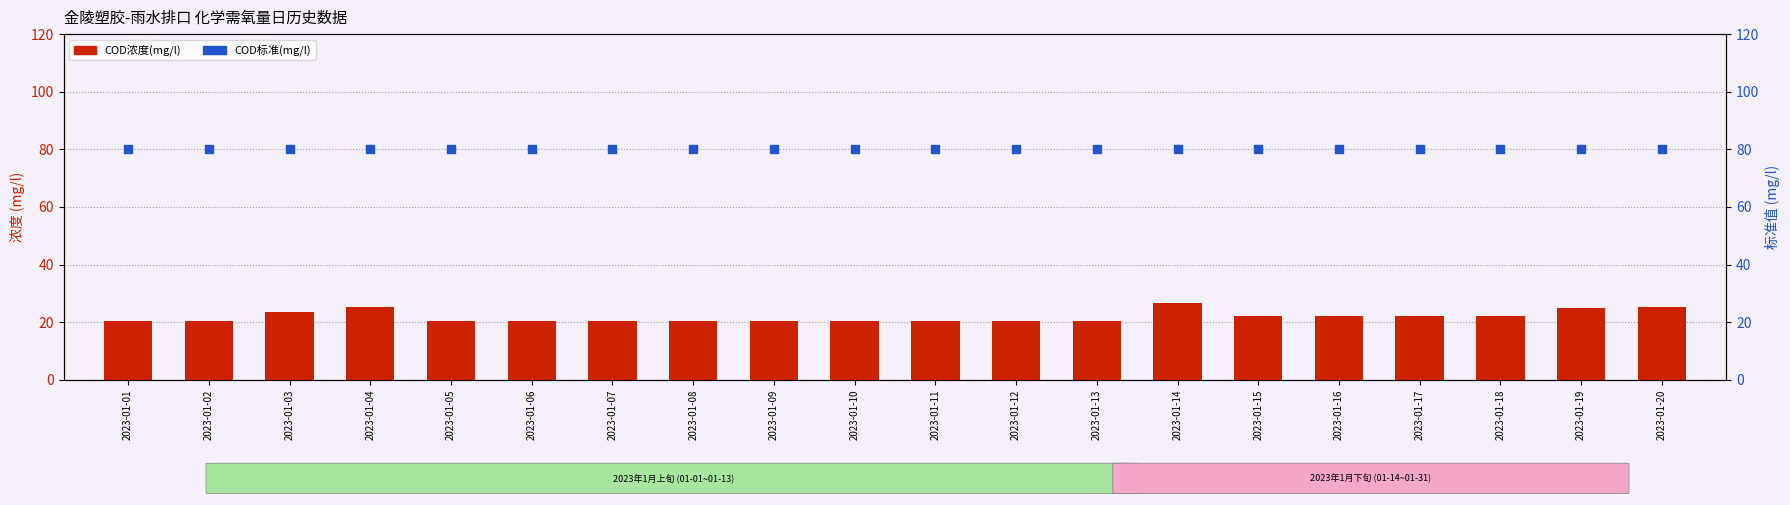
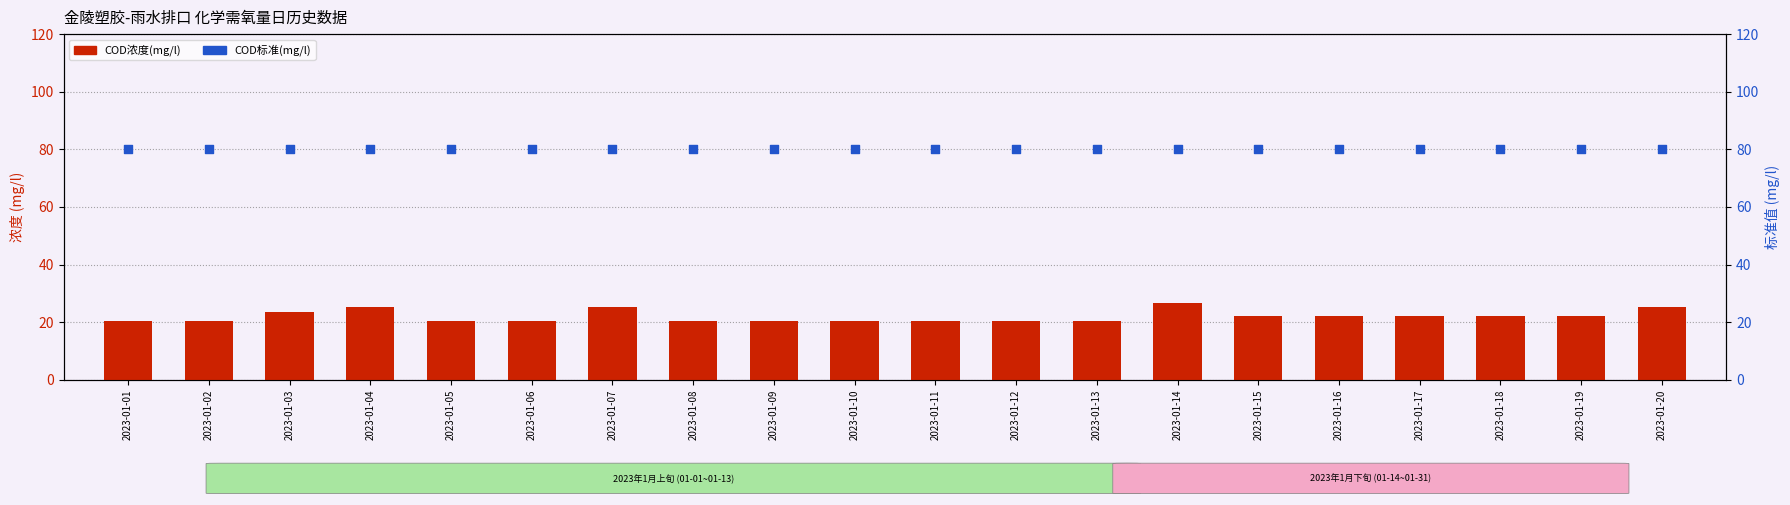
COD浓度(mg/l), 2023-01-07: 21 -> 25
COD浓度(mg/l), 2023-01-19: 25 -> 22
